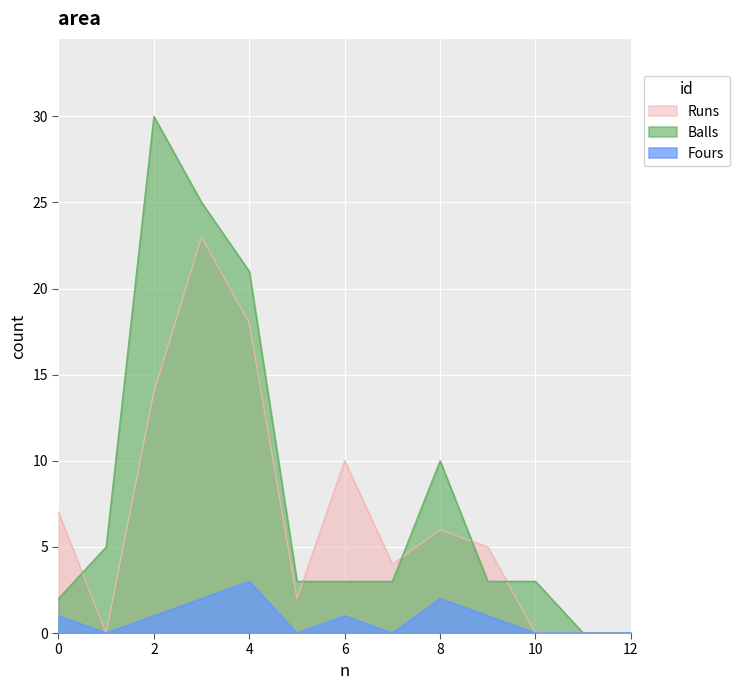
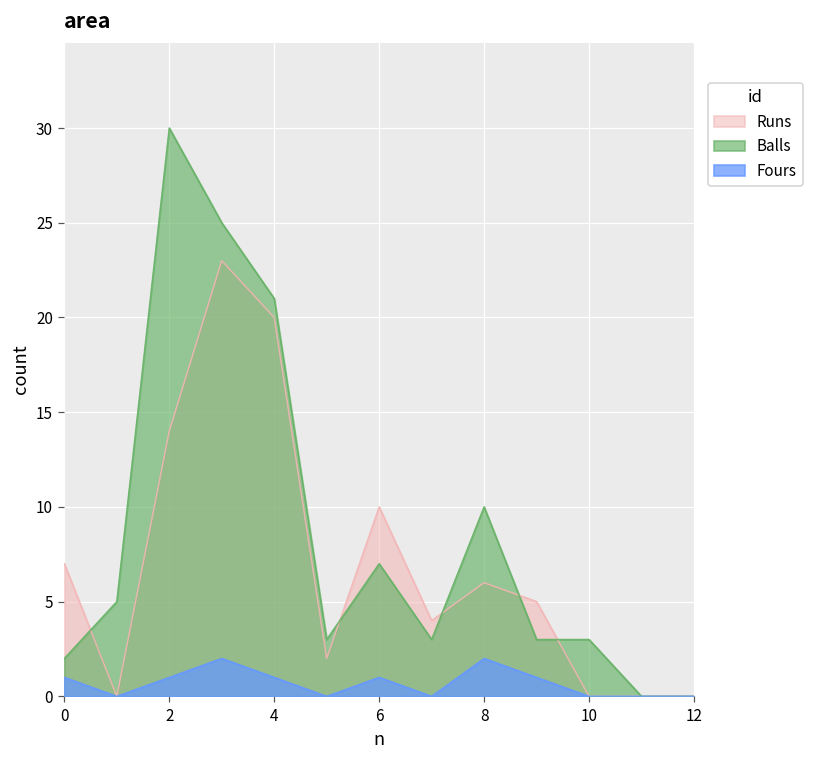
Runs, 4: 18 -> 20
Fours, 4: 3 -> 1
Balls, 6: 3 -> 7
